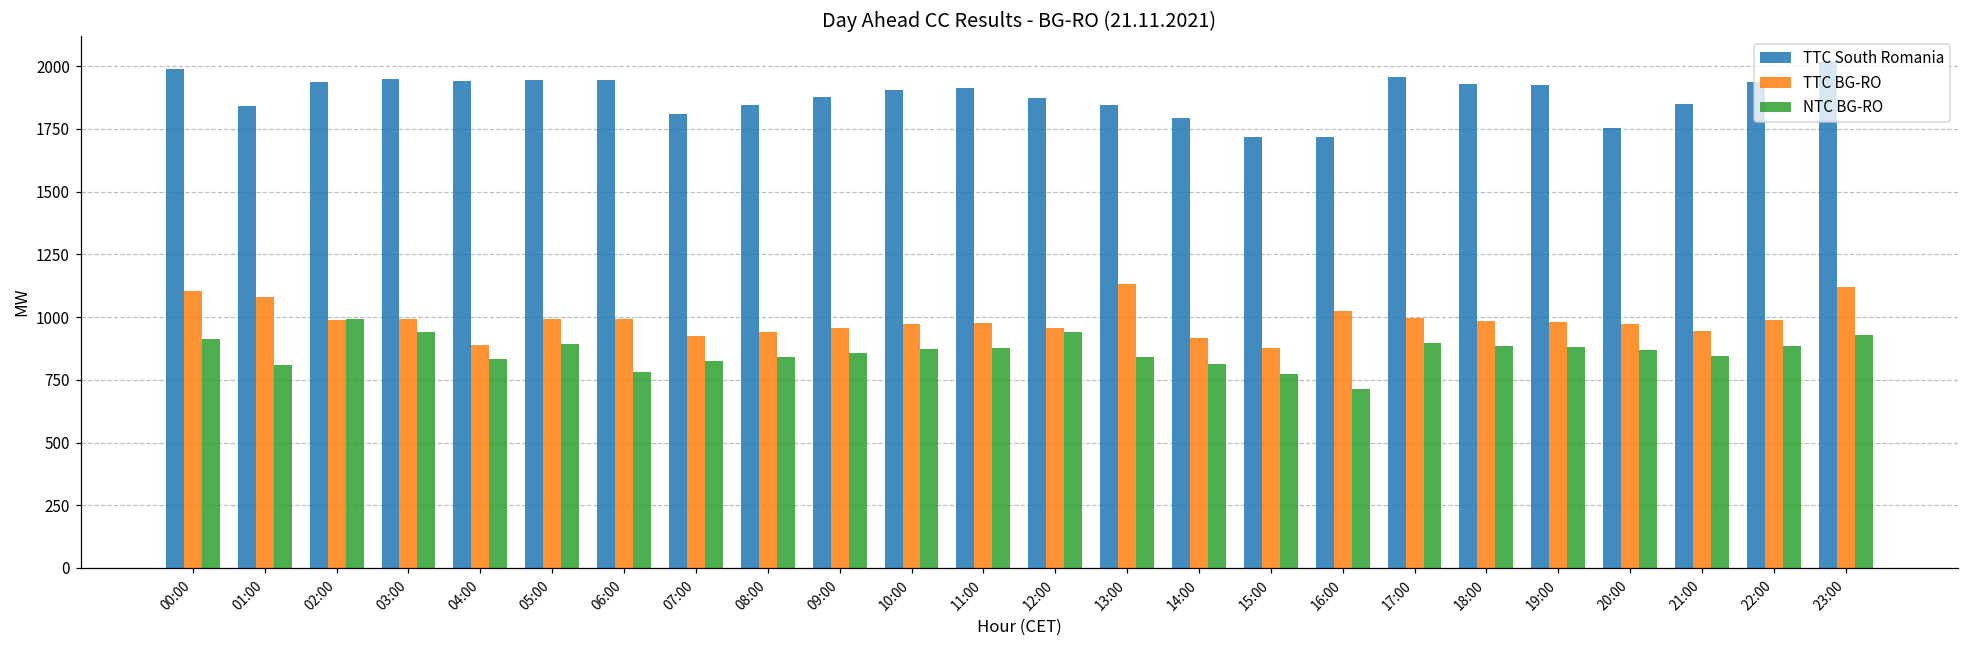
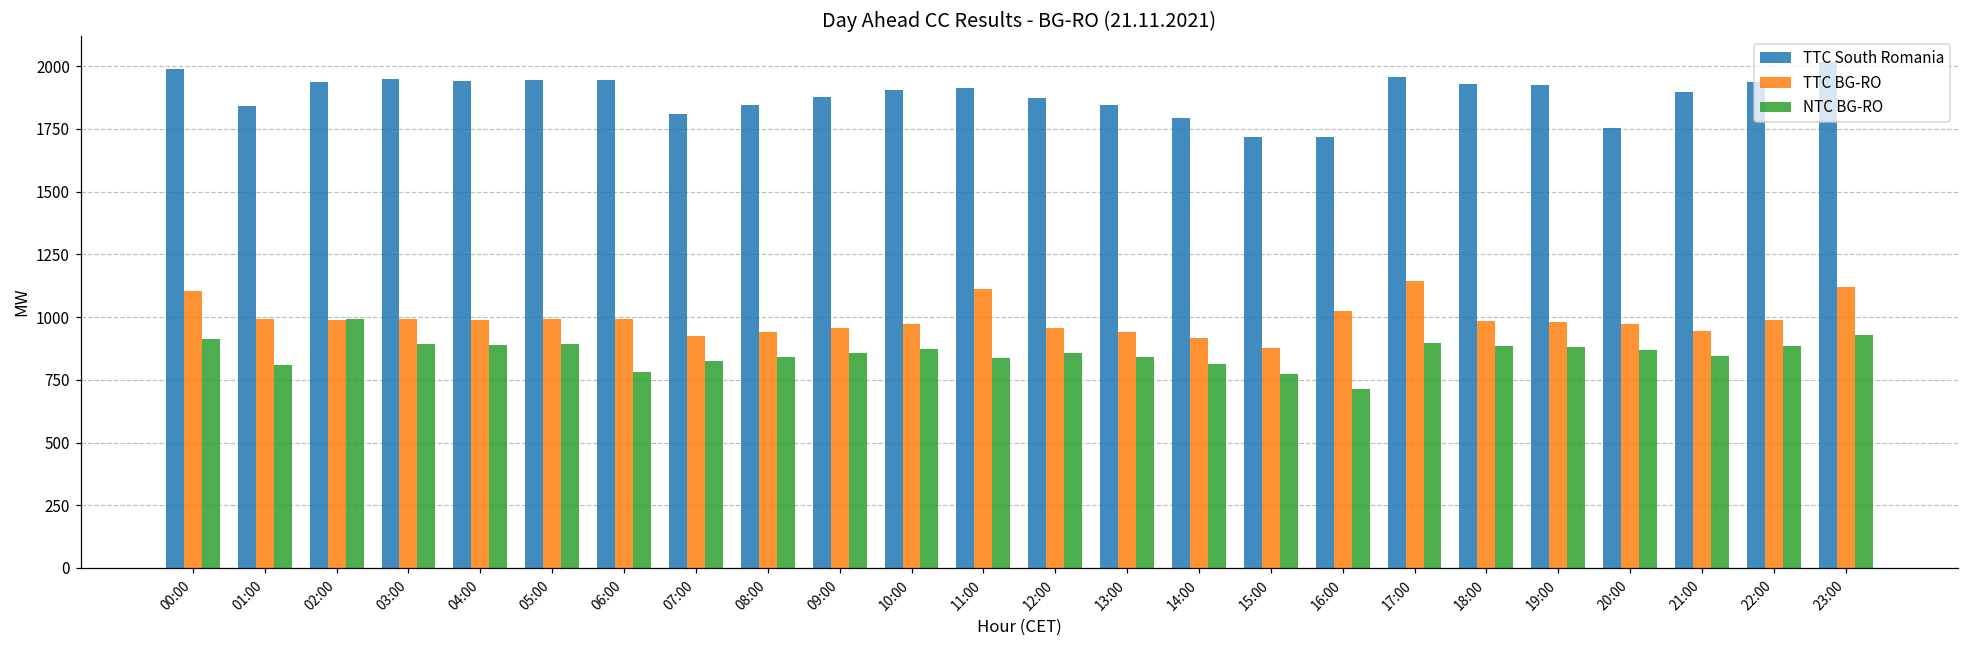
TTC BG-RO, 01:00: 1080 -> 990
NTC BG-RO, 03:00: 940 -> 890
TTC BG-RO, 04:00: 890 -> 990
NTC BG-RO, 04:00: 830 -> 890
TTC BG-RO, 11:00: 980 -> 1110
NTC BG-RO, 11:00: 880 -> 840
NTC BG-RO, 12:00: 940 -> 860
TTC BG-RO, 13:00: 1130 -> 940
TTC BG-RO, 17:00: 1000 -> 1140
TTC South Romania, 21:00: 1850 -> 1900
